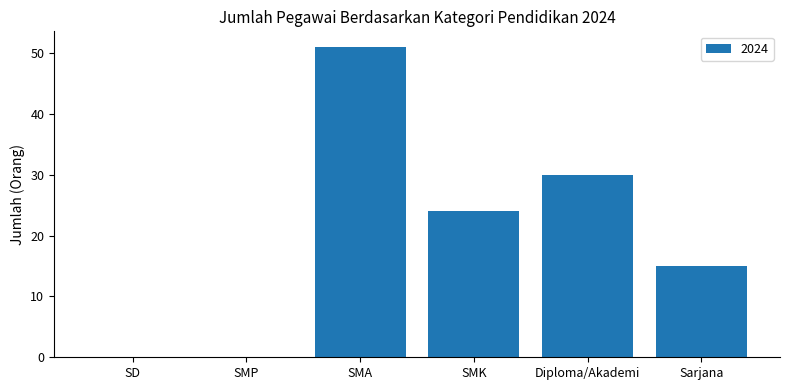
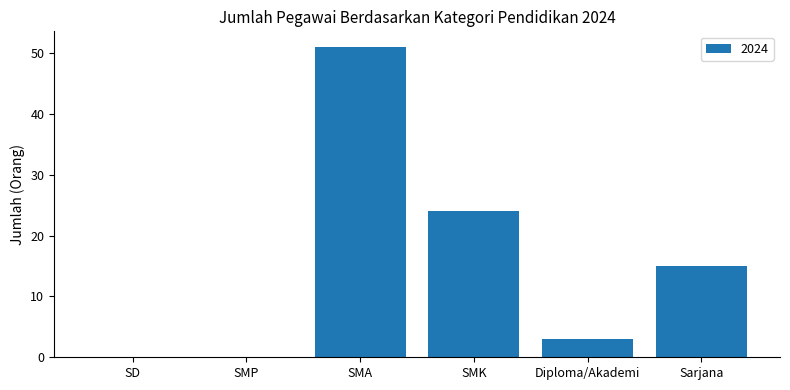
Diploma/Akademi: 30 -> 3
